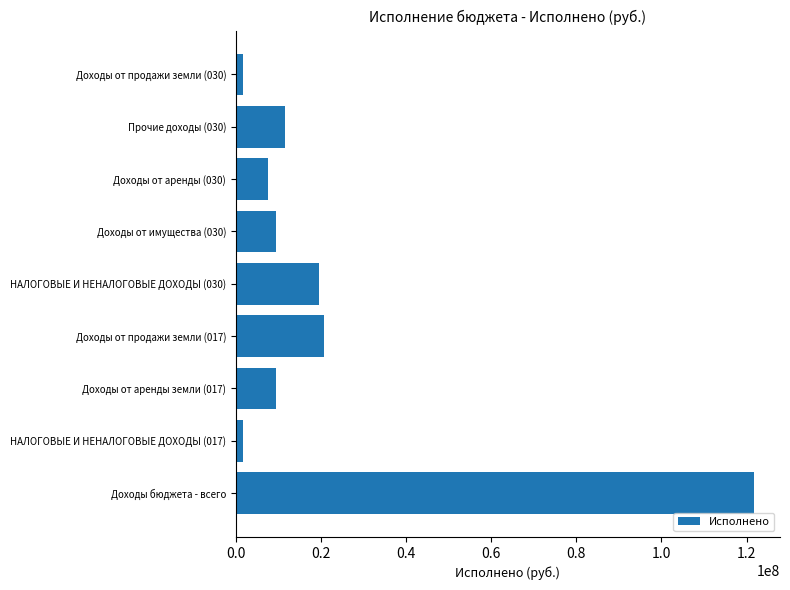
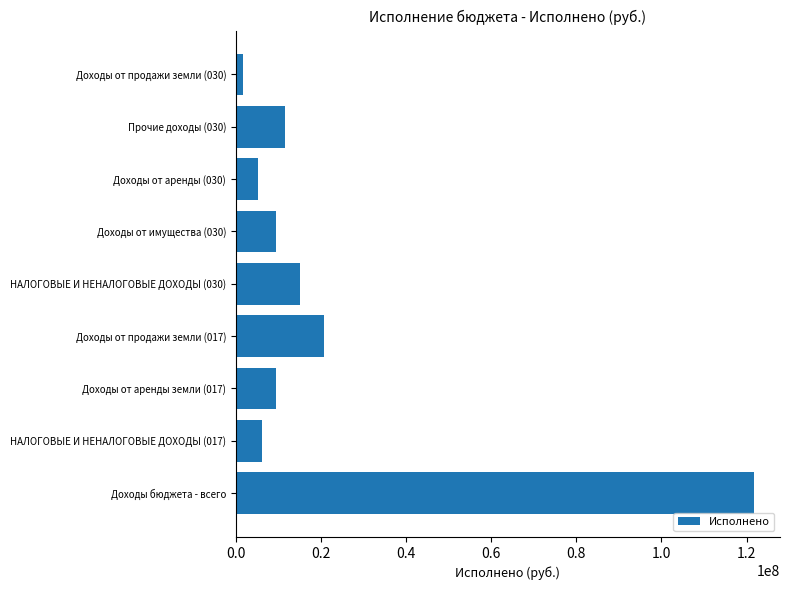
Доходы от аренды (030): 7000000 -> 5000000
НАЛОГОВЫЕ И НЕНАЛОГОВЫЕ ДОХОДЫ (030): 20000000 -> 15000000
НАЛОГОВЫЕ И НЕНАЛОГОВЫЕ ДОХОДЫ (017): 2000000 -> 6000000
